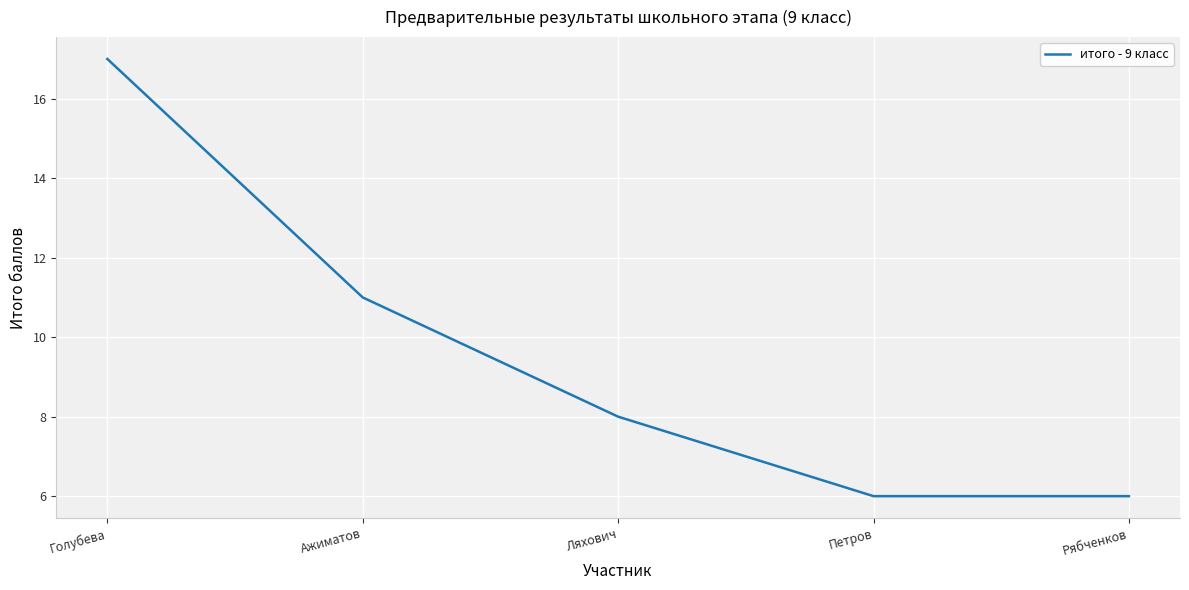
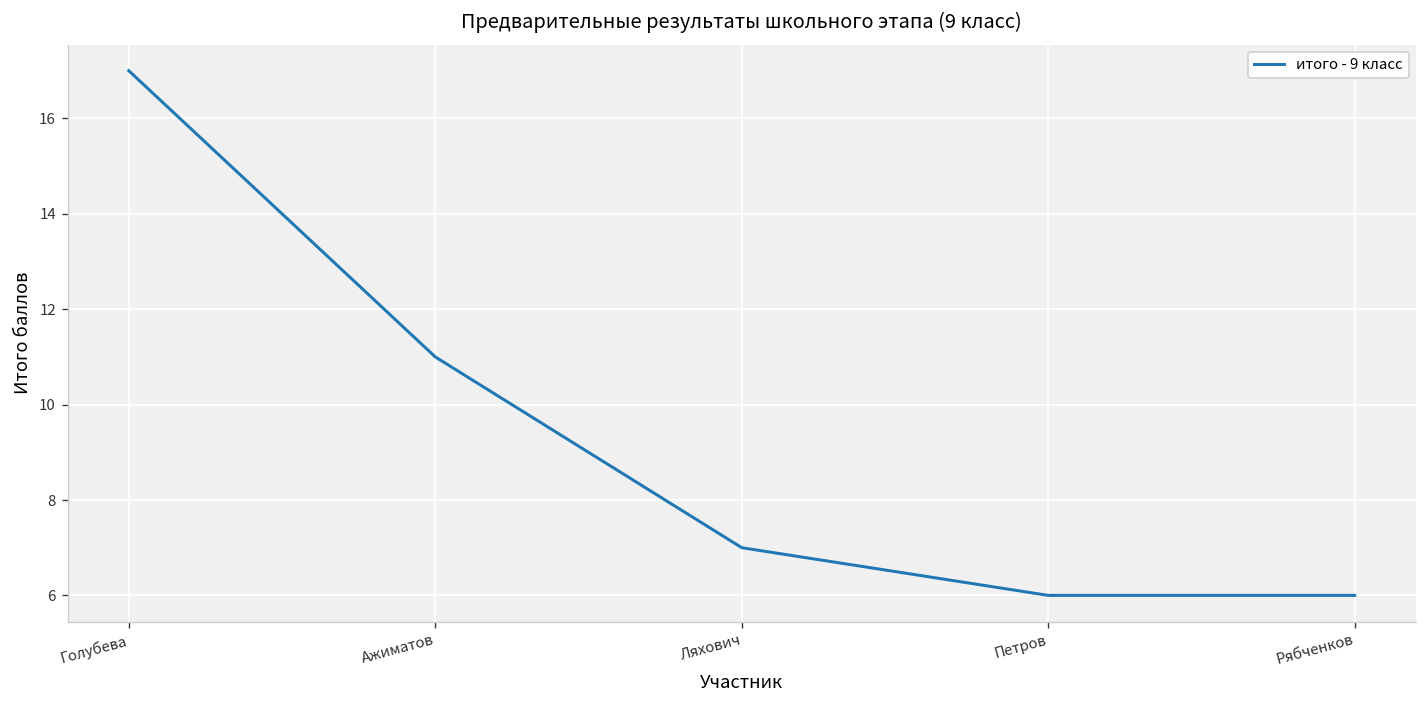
Ляхович: 8 -> 7
